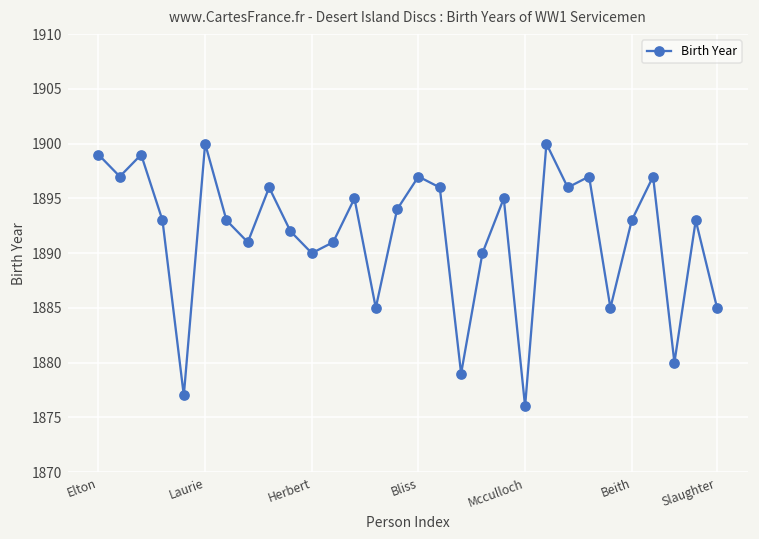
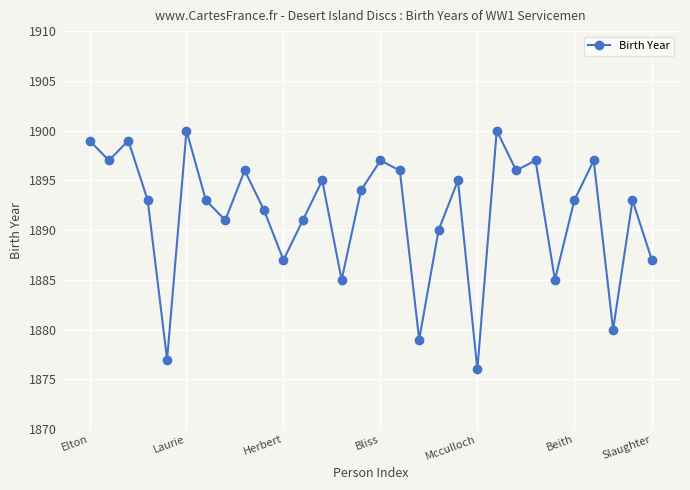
Herbert: 1890 -> 1887
Slaughter: 1885 -> 1887
